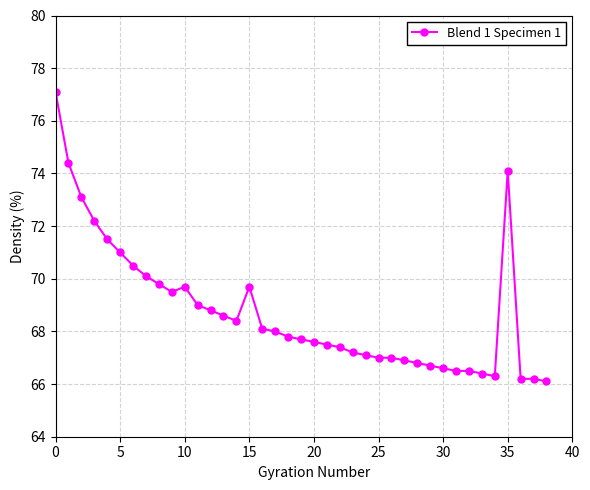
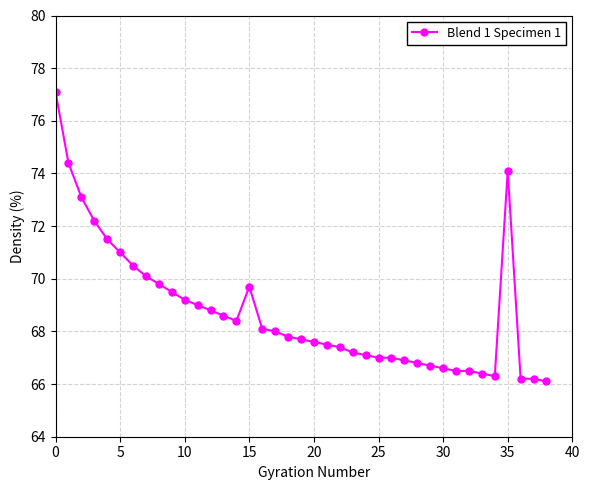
10: 69.7 -> 69.2
